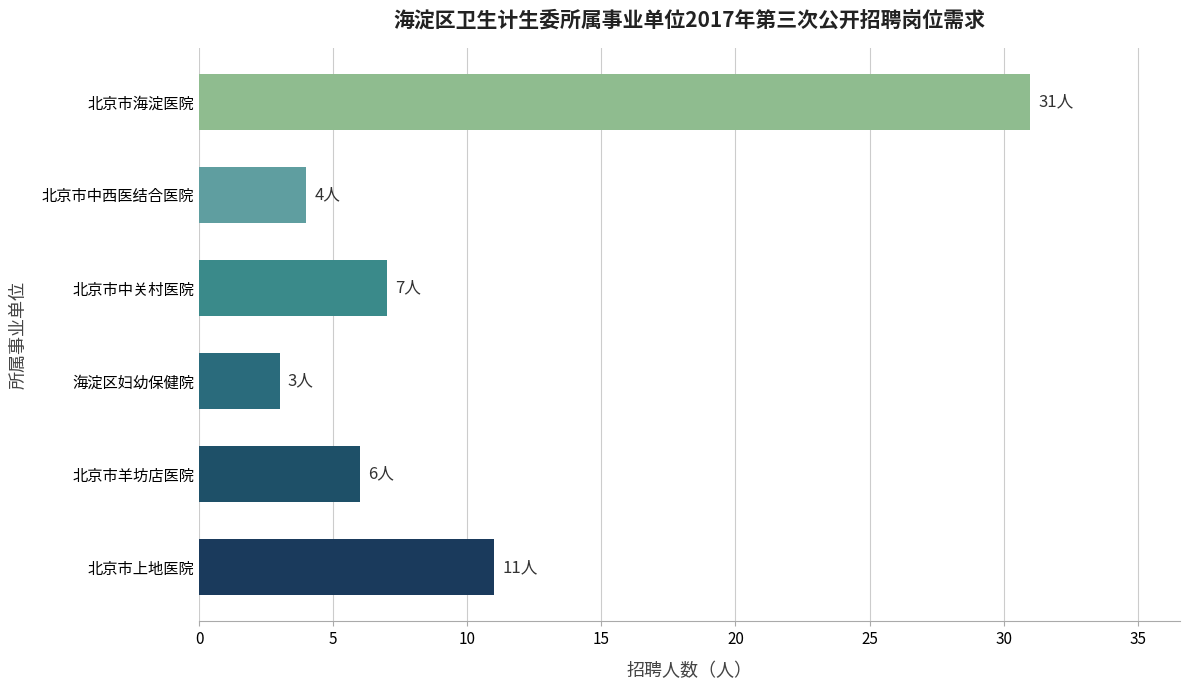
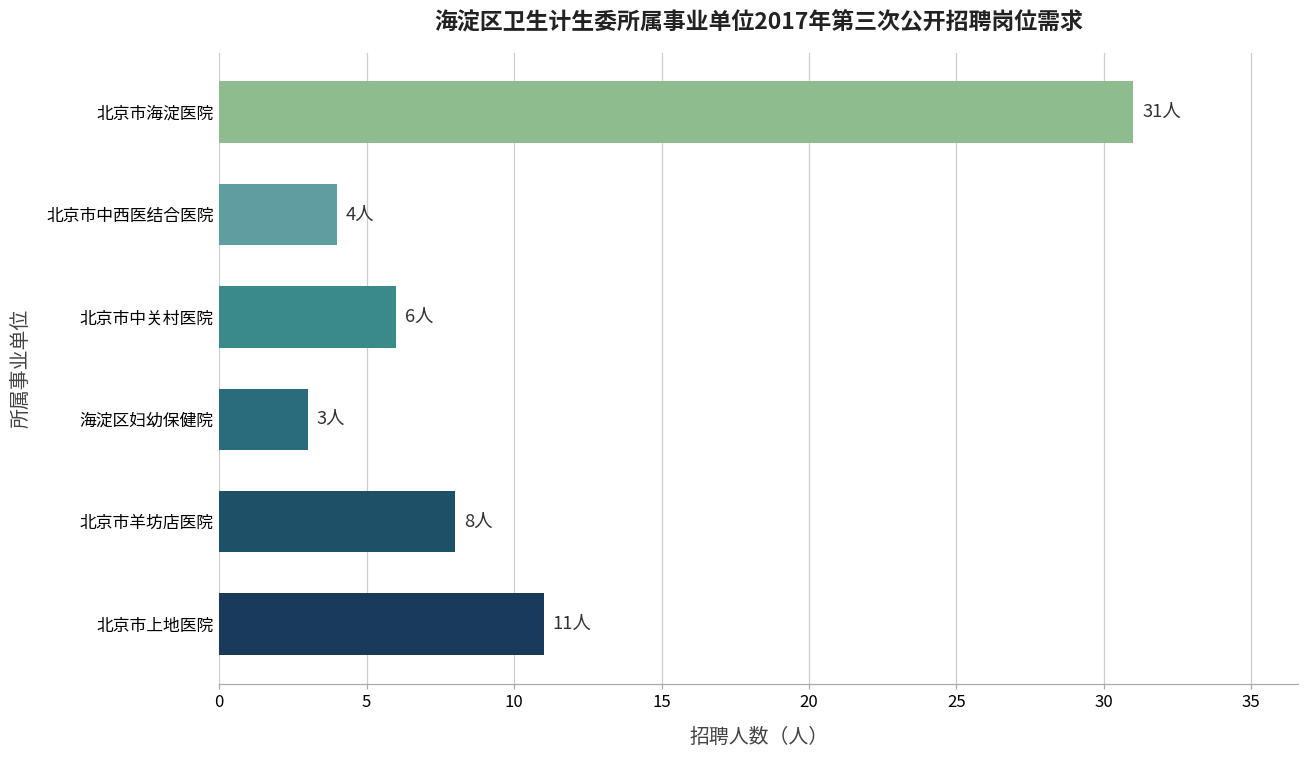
北京市中关村医院: 7人 -> 6人
北京市羊坊店医院: 6人 -> 8人
